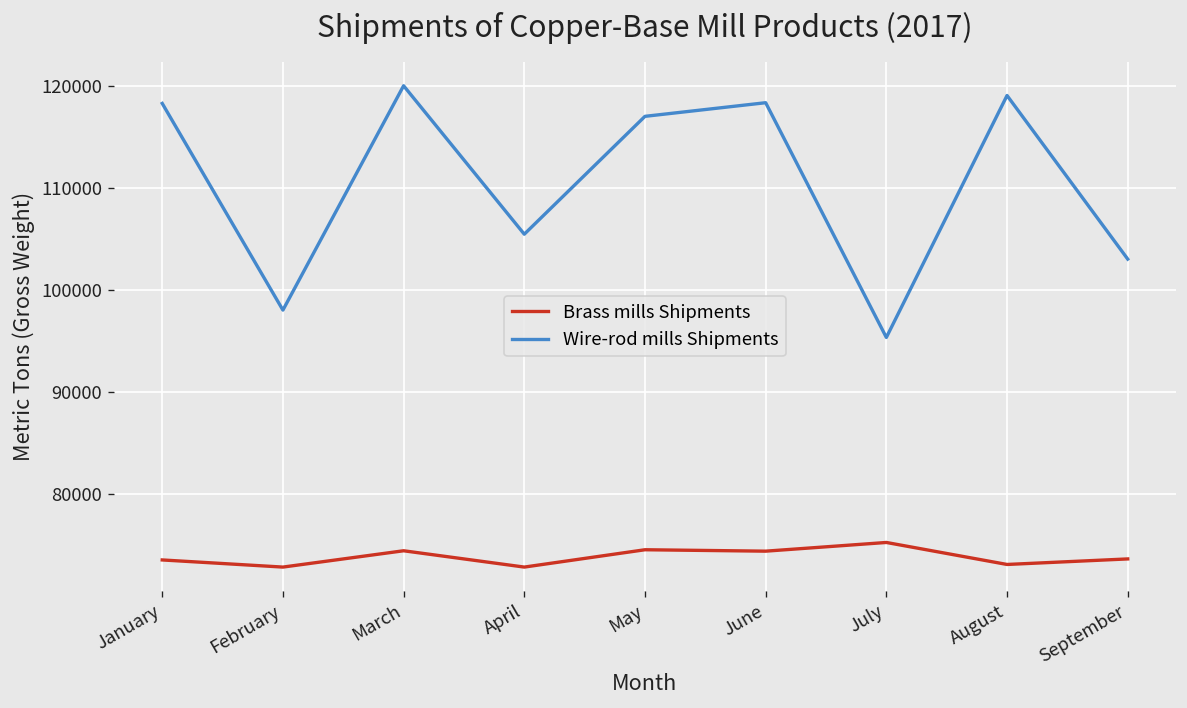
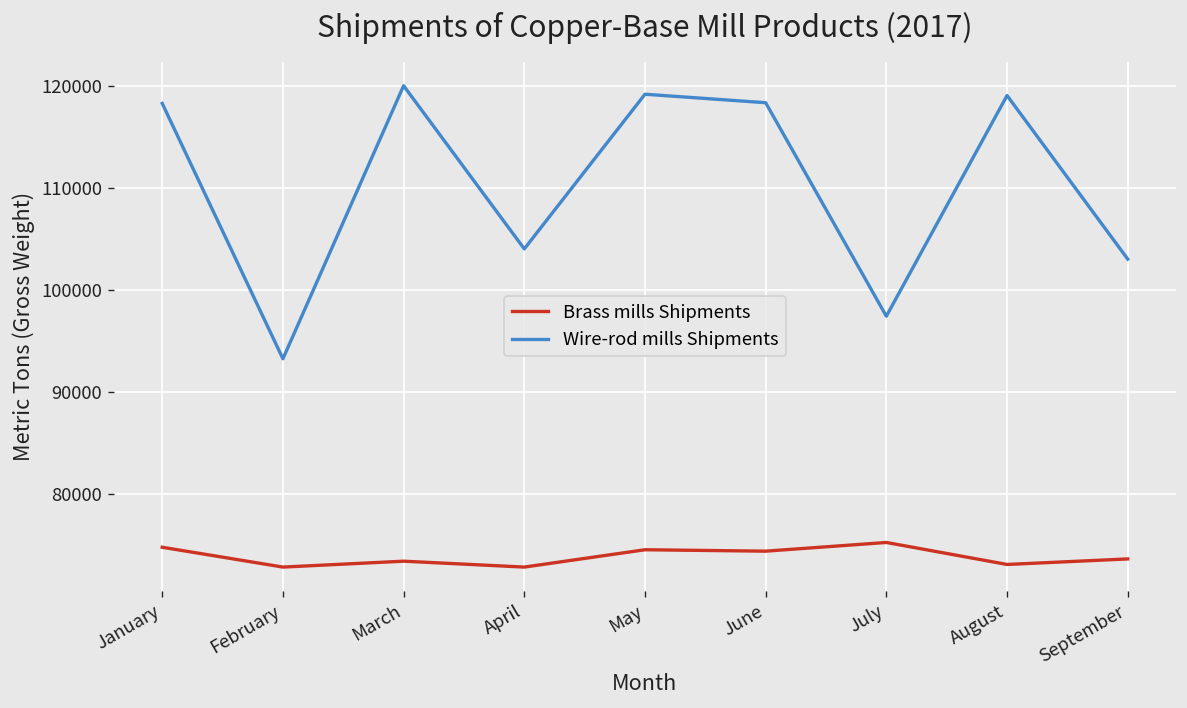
Brass mills Shipments, January: 74000 -> 75000
Wire-rod mills Shipments, February: 98000 -> 93000
Brass mills Shipments, March: 74000 -> 73000
Wire-rod mills Shipments, April: 105000 -> 104000
Wire-rod mills Shipments, May: 117000 -> 119000
Wire-rod mills Shipments, July: 95000 -> 97000
